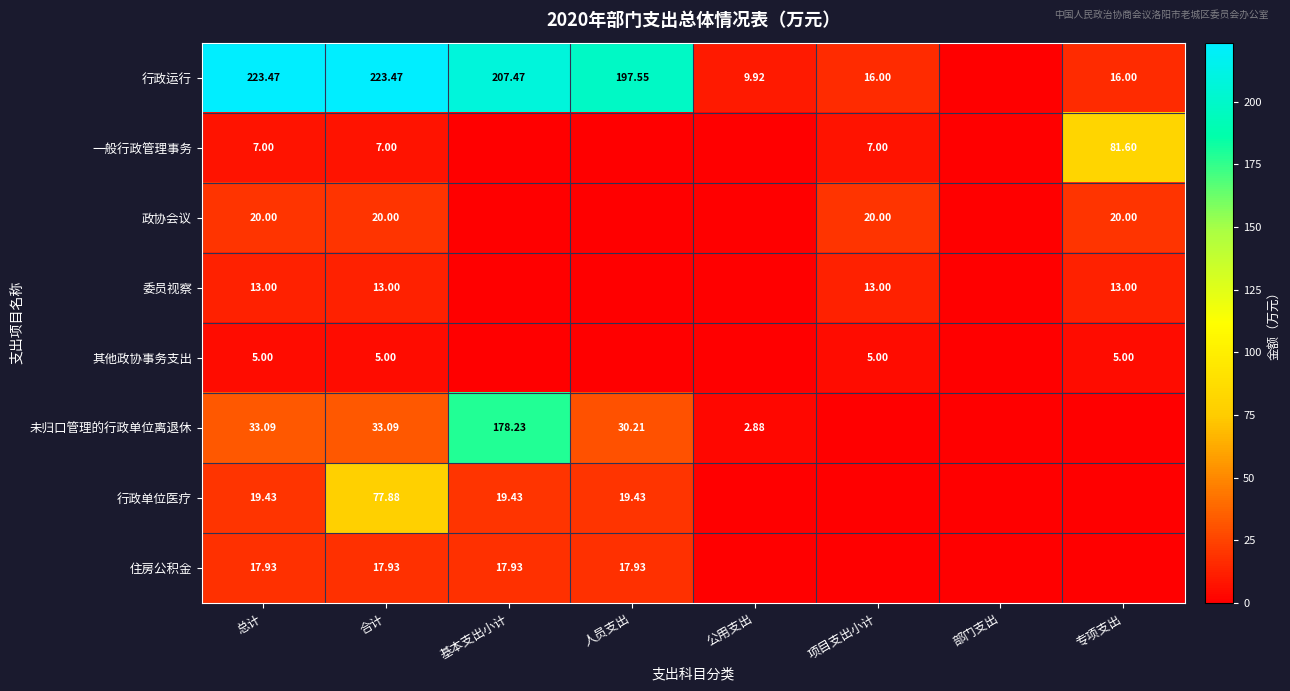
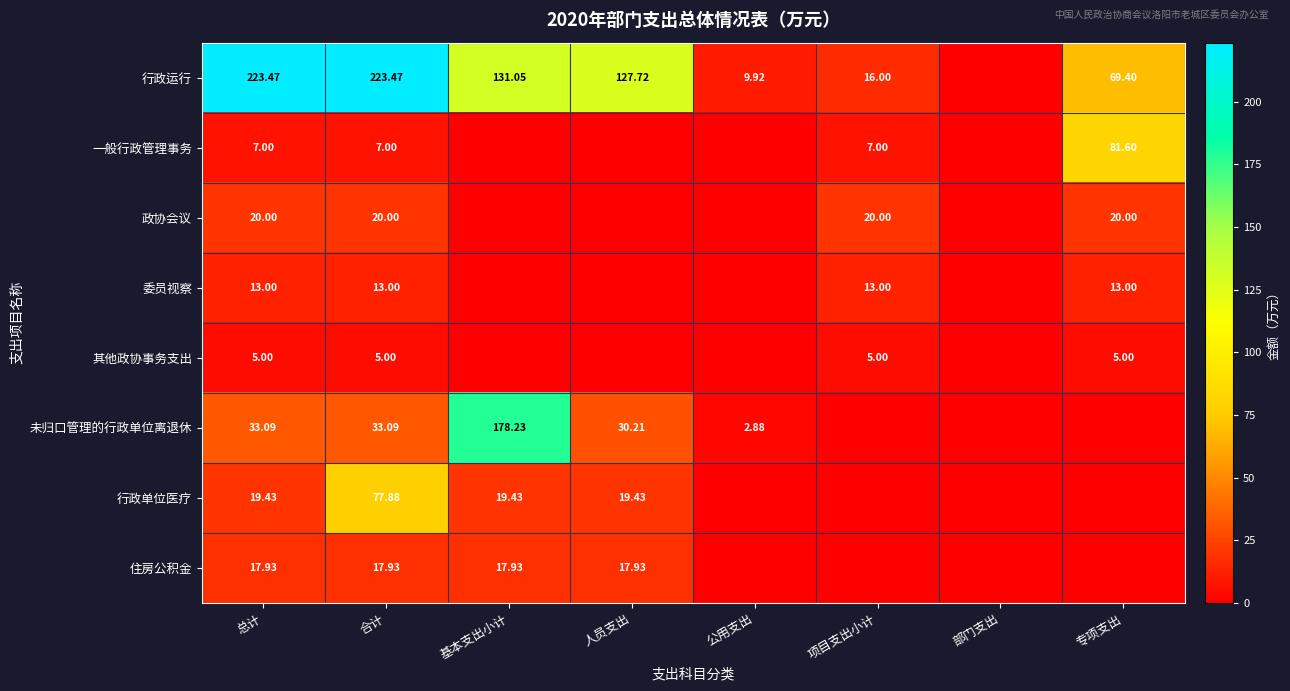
行政运行, 基本支出小计: 207.47 -> 131.05
行政运行, 人员支出: 197.55 -> 127.72
行政运行, 专项支出: 16.00 -> 69.40
